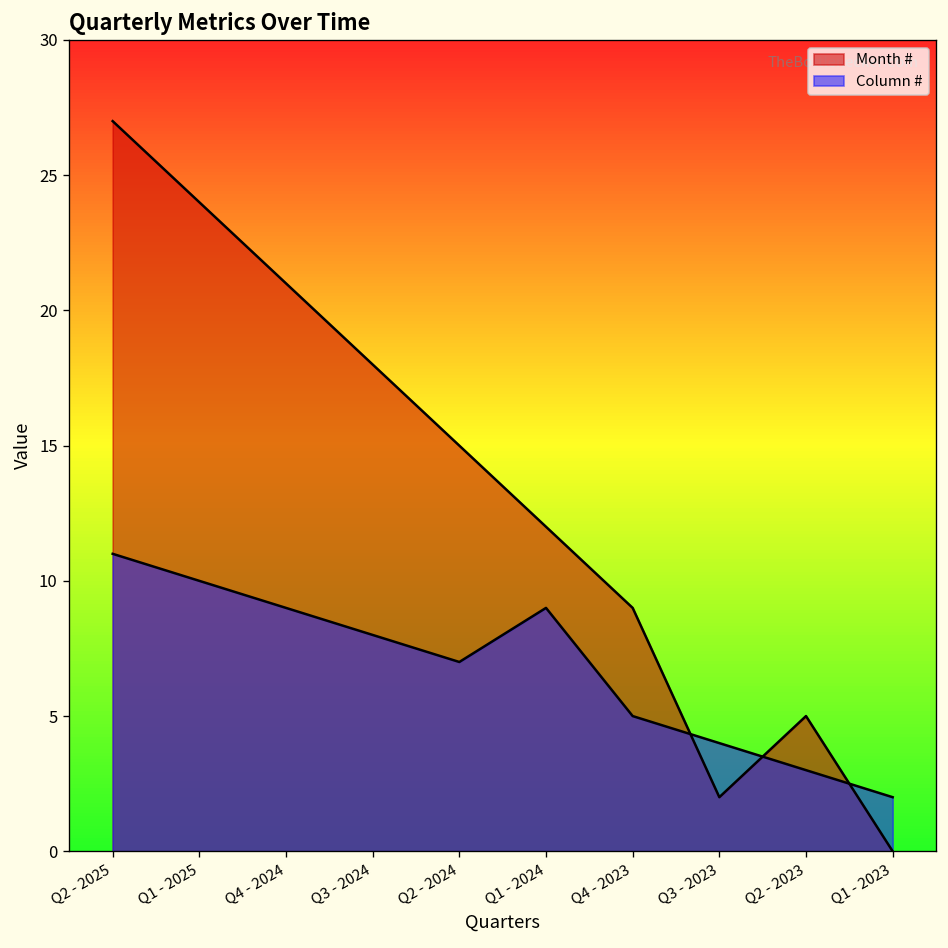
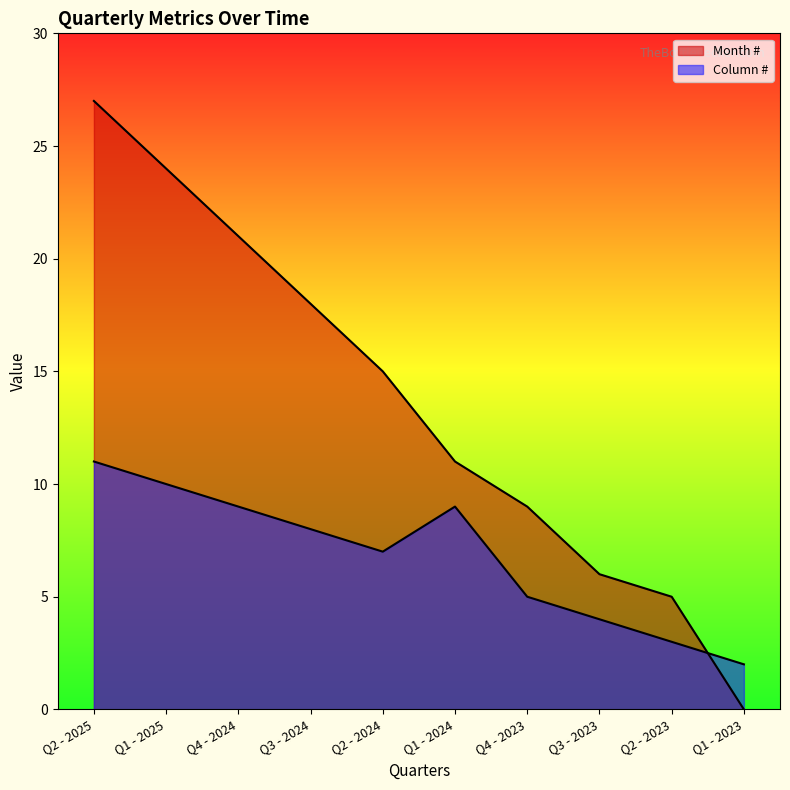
Month #, Q1 - 2024: 12 -> 11
Month #, Q3 - 2023: 2 -> 6
